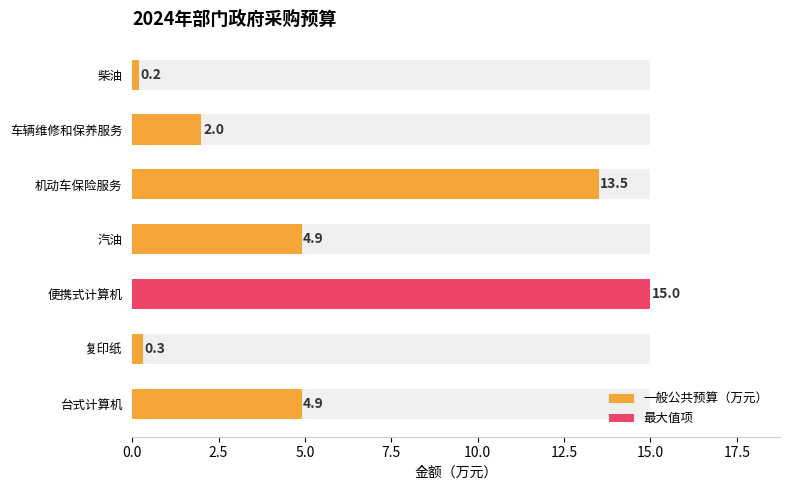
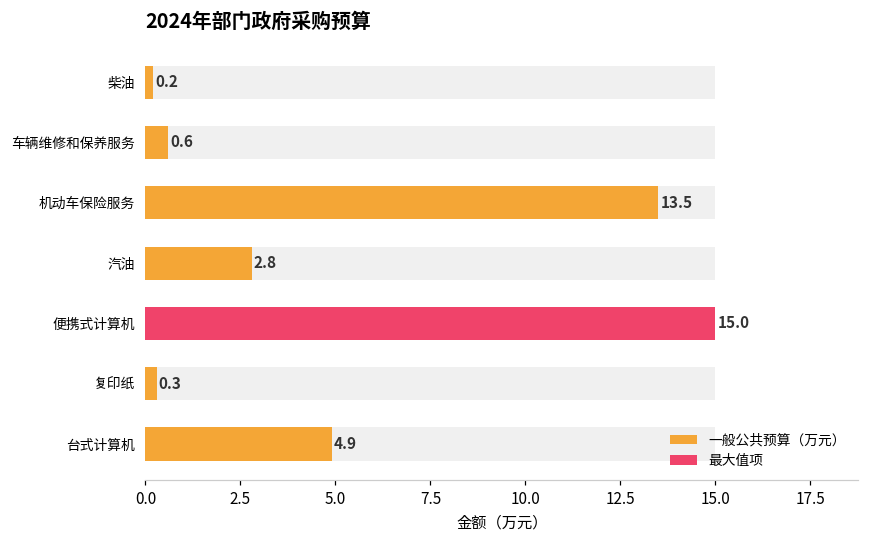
一般公共预算（万元）, 车辆维修和保养服务: 2.0 -> 0.6
一般公共预算（万元）, 汽油: 4.9 -> 2.8
